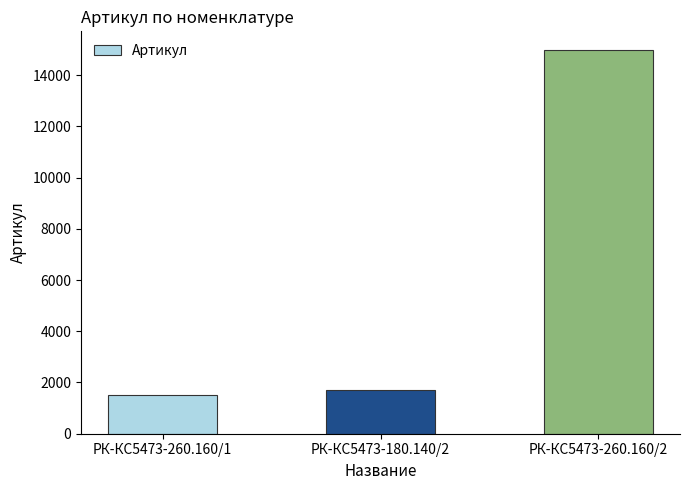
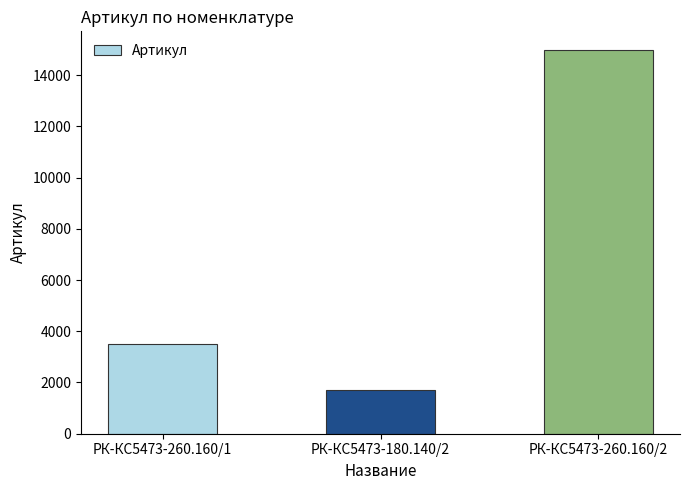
РК-КС5473-260.160/1: 1500 -> 3500
